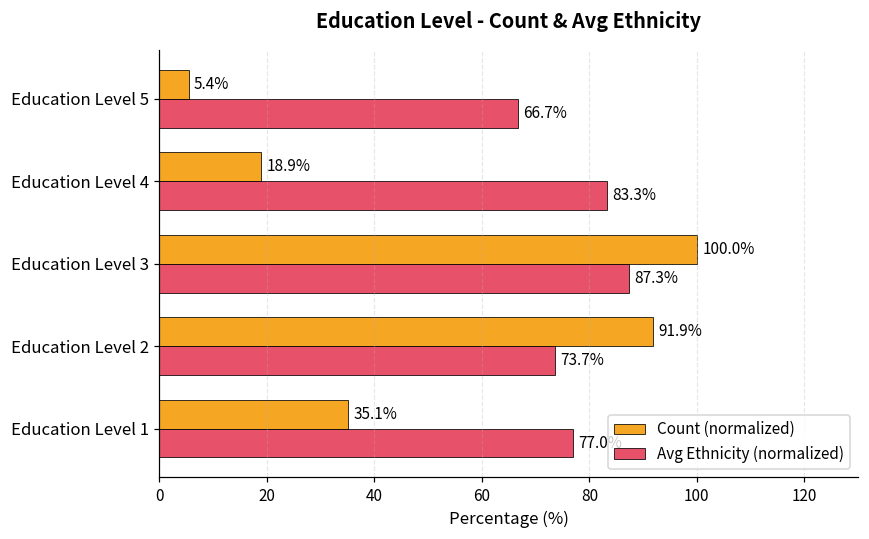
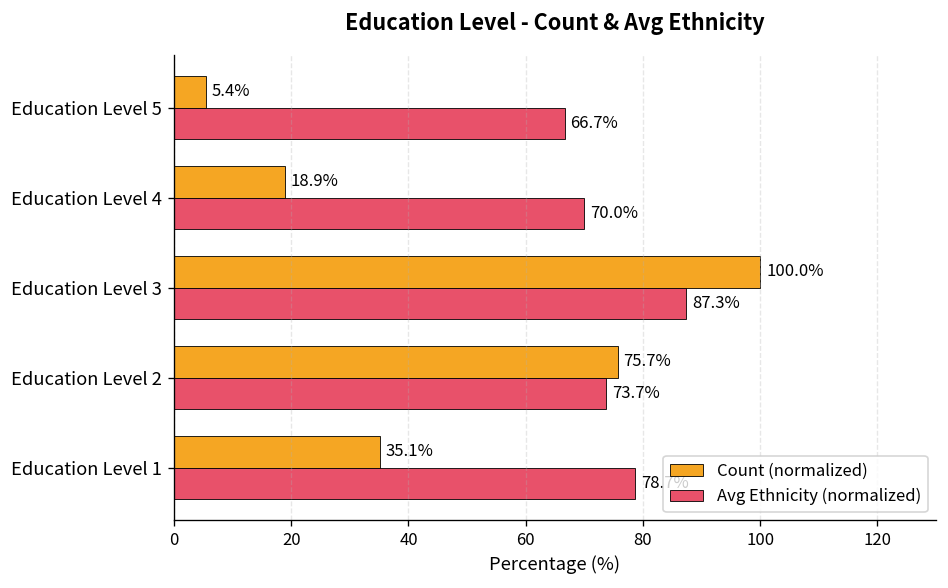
Avg Ethnicity (normalized), Education Level 4: 83.3% -> 70.0%
Count (normalized), Education Level 2: 91.9% -> 75.7%
Avg Ethnicity (normalized), Education Level 1: 77 -> 79
